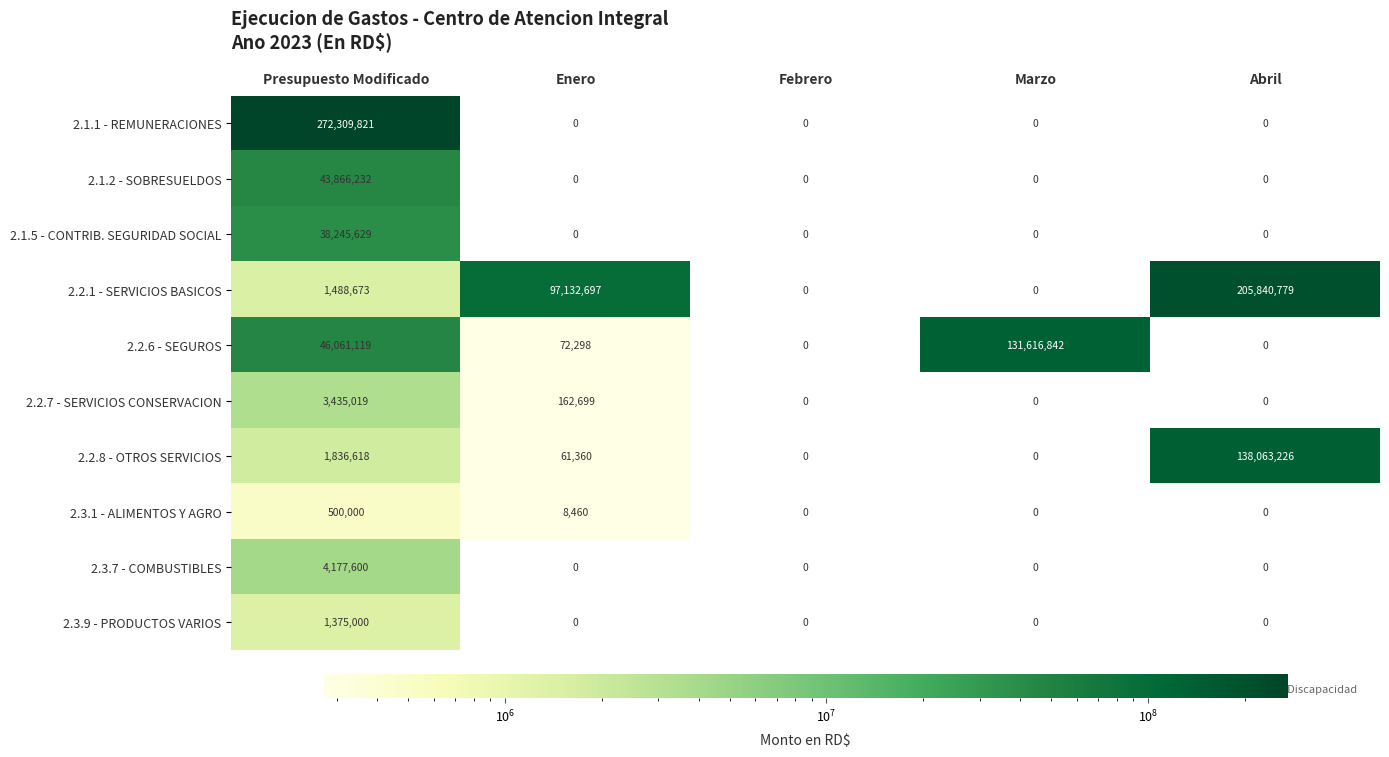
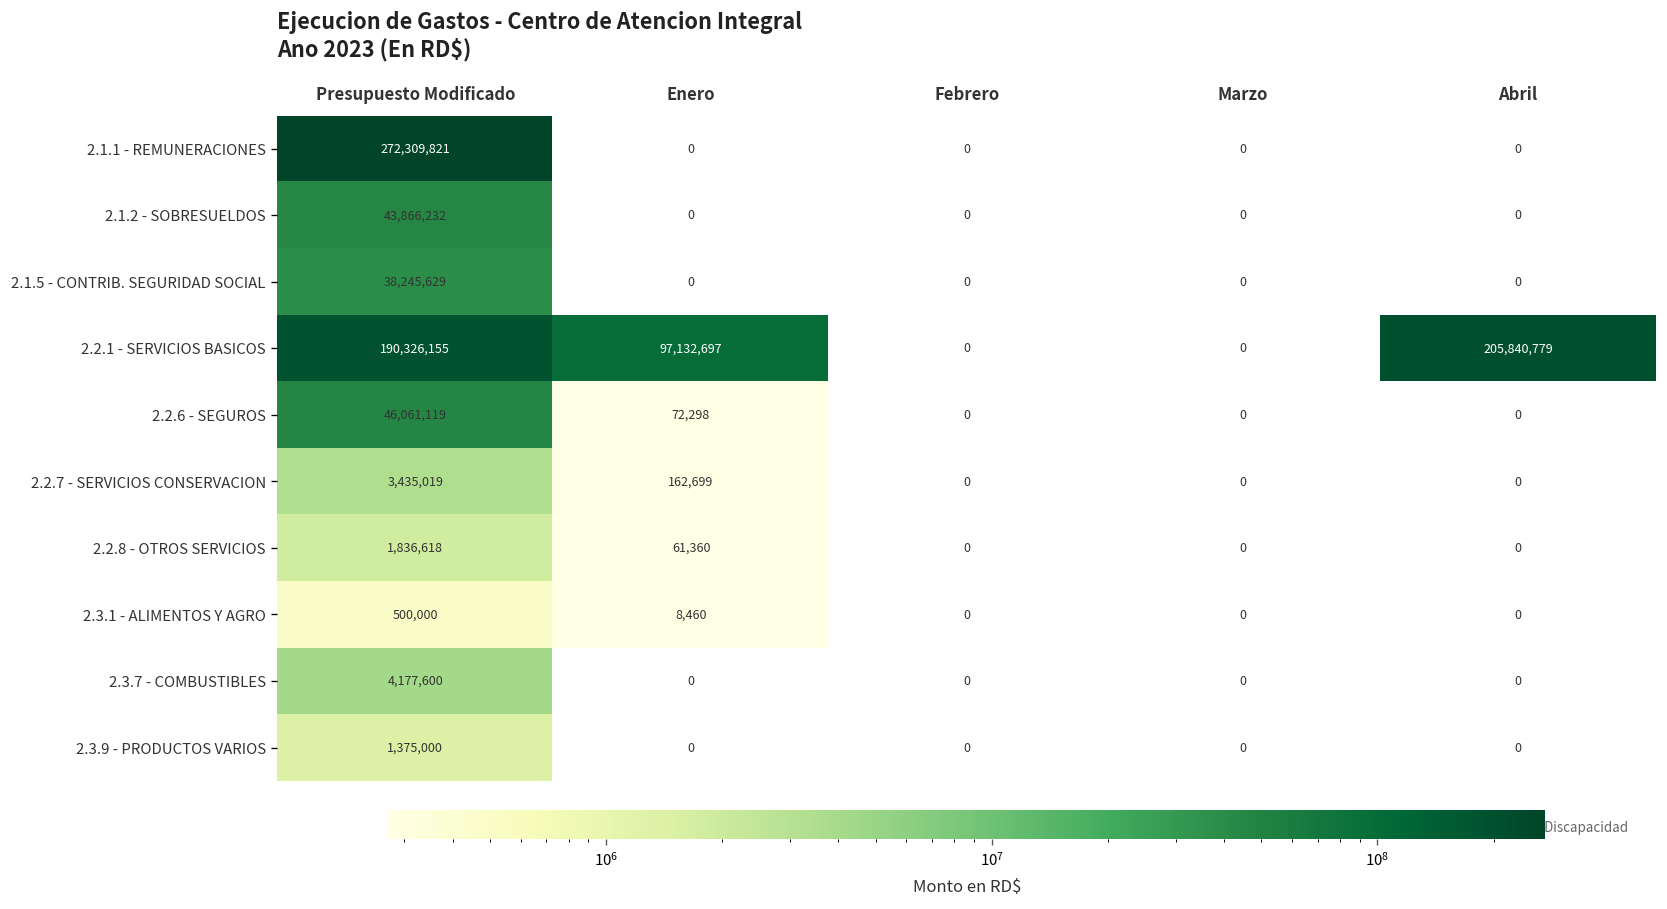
2.2.1 - SERVICIOS BASICOS, Presupuesto Modificado: 1,488,673 -> 190,326,155
2.2.6 - SEGUROS, Marzo: 131,616,842 -> 0
2.2.8 - OTROS SERVICIOS, Abril: 138,063,226 -> 0
